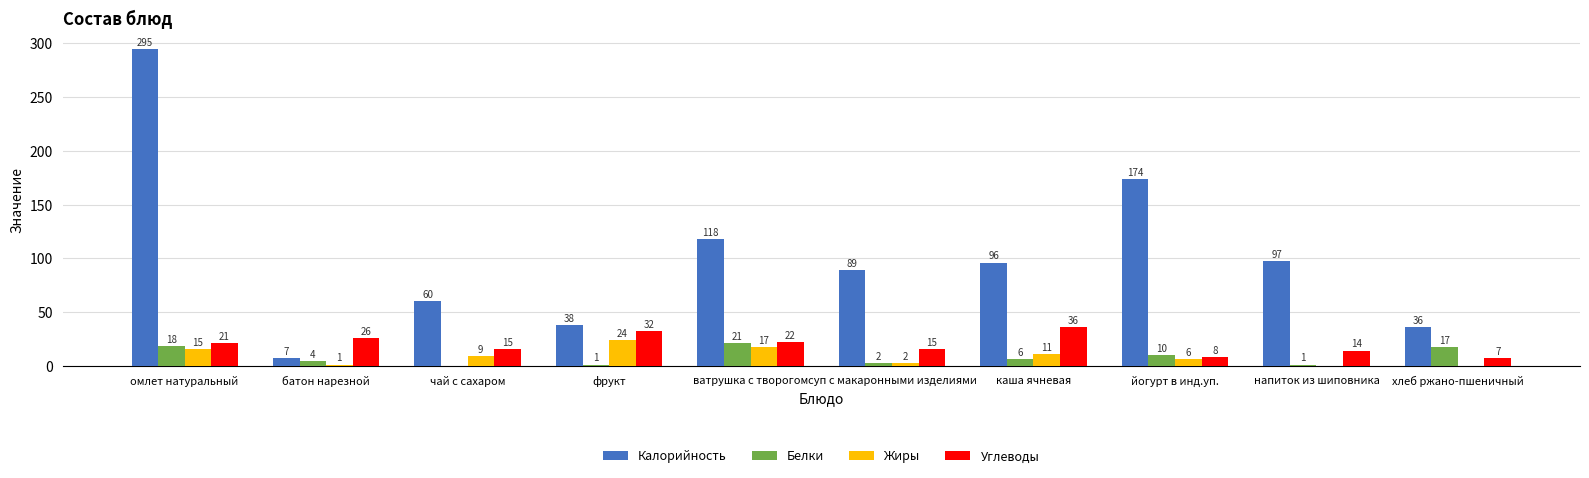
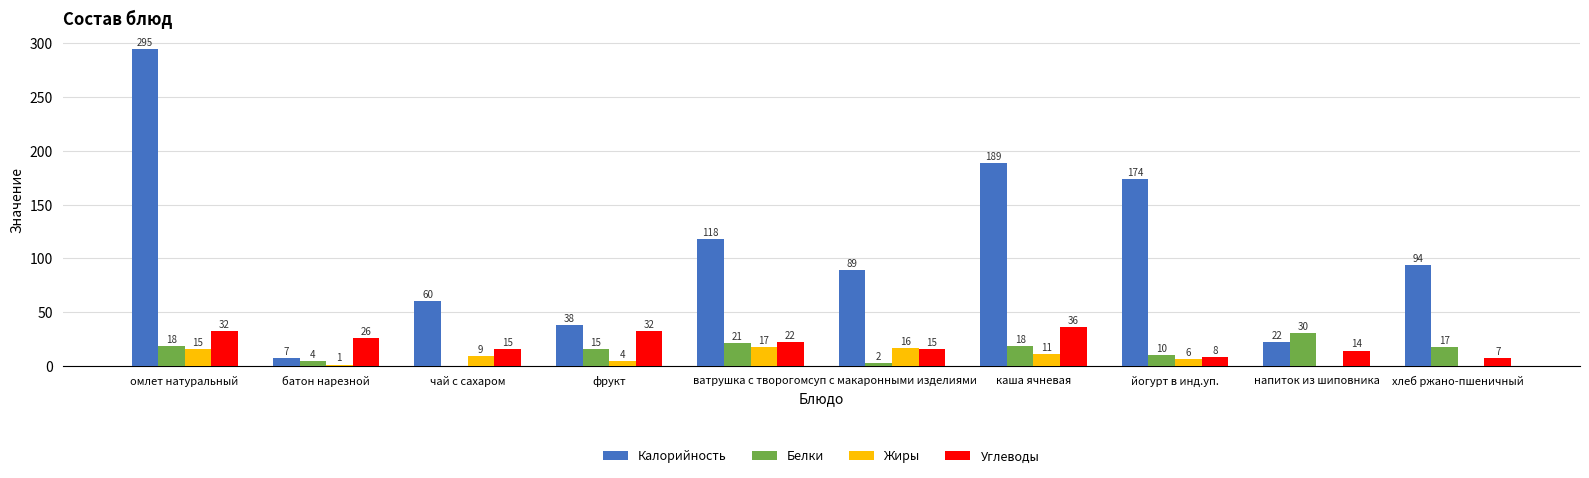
Углеводы, омлет натуральный: 21 -> 32
Белки, фрукт: 1 -> 15
Жиры, фрукт: 24 -> 4
Жиры, суп с макаронными изделиями: 2 -> 16
Калорийность, каша ячневая: 96 -> 189
Белки, каша ячневая: 6 -> 18
Калорийность, напиток из шиповника: 97 -> 22
Белки, напиток из шиповника: 1 -> 30
Калорийность, хлеб ржано-пшеничный: 36 -> 94
